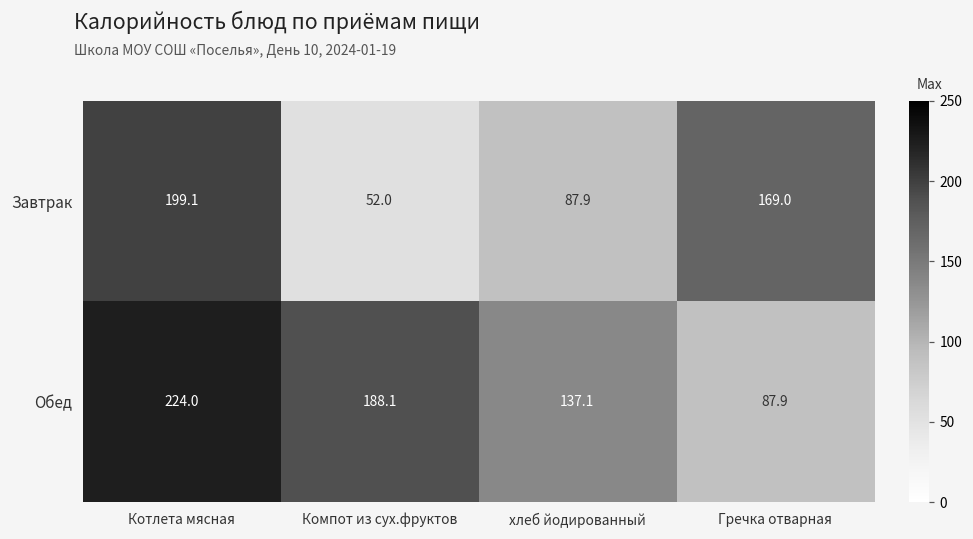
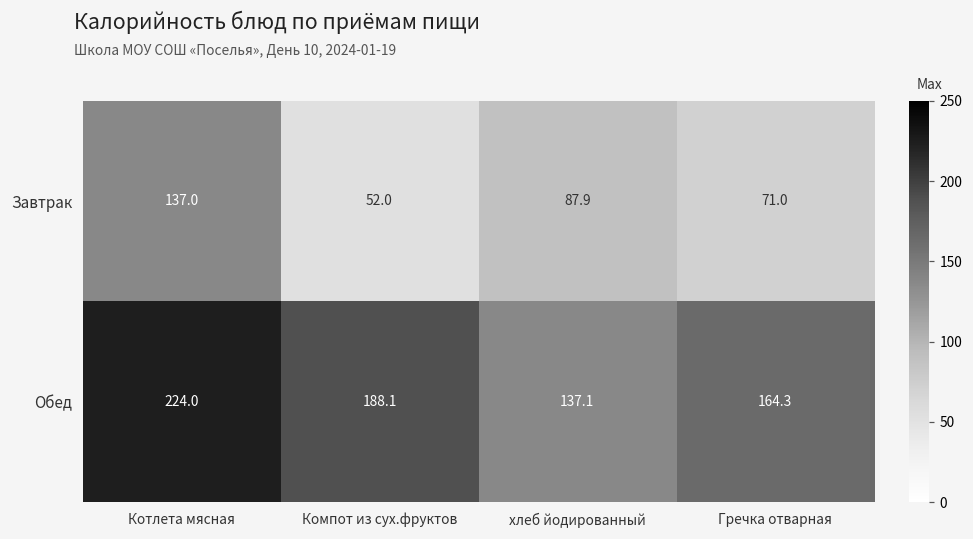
Завтрак, Котлета мясная: 199.1 -> 137.0
Завтрак, Гречка отварная: 169.0 -> 71.0
Обед, Гречка отварная: 87.9 -> 164.3
